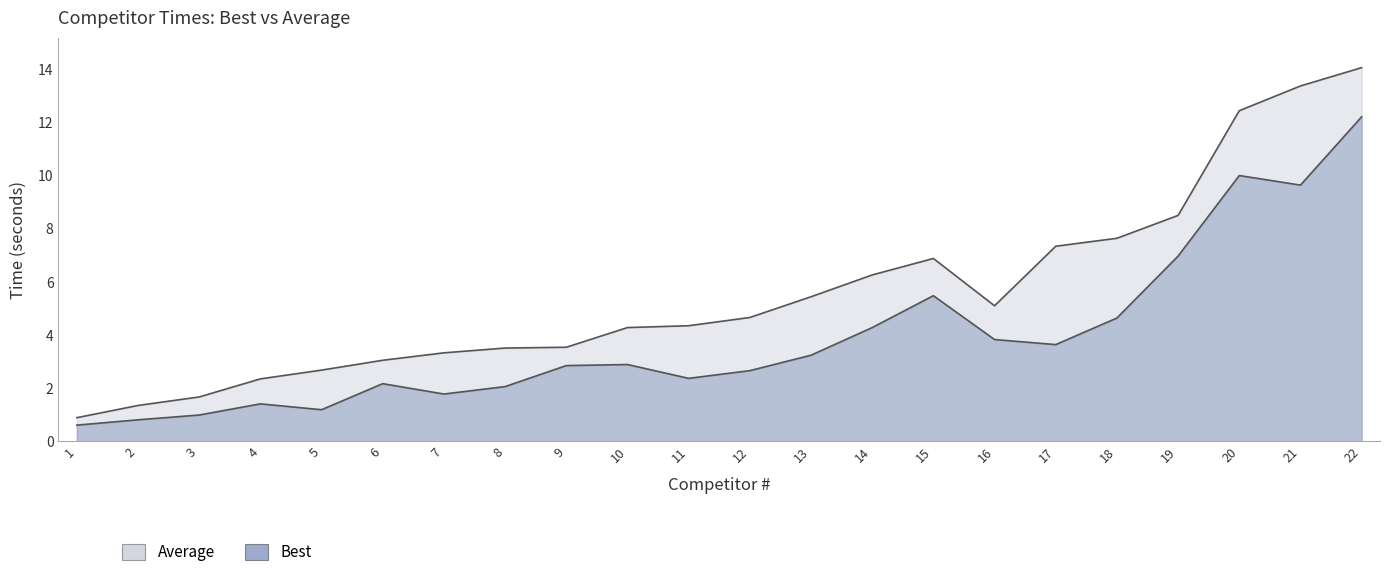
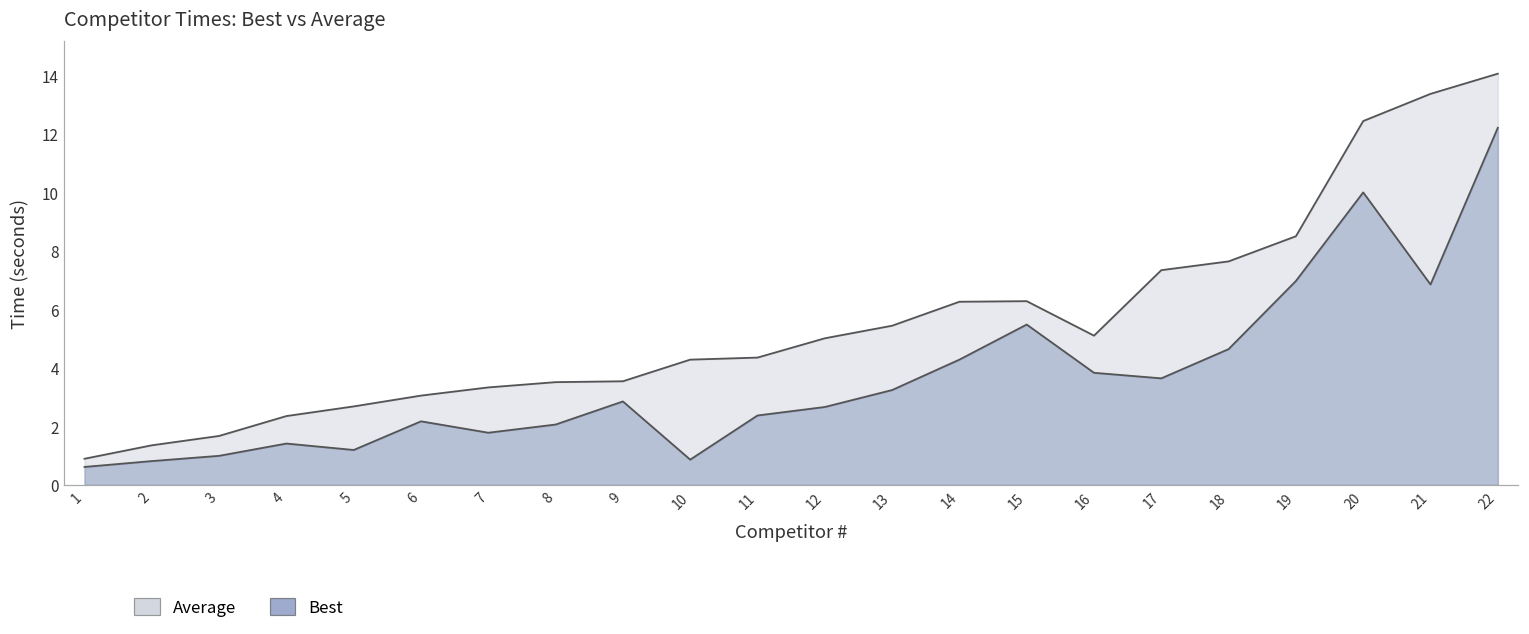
Best, 10: 2.9 -> 0.9
Average, 12: 4.7 -> 5.0
Average, 15: 6.9 -> 6.3
Best, 21: 9.6 -> 6.9
